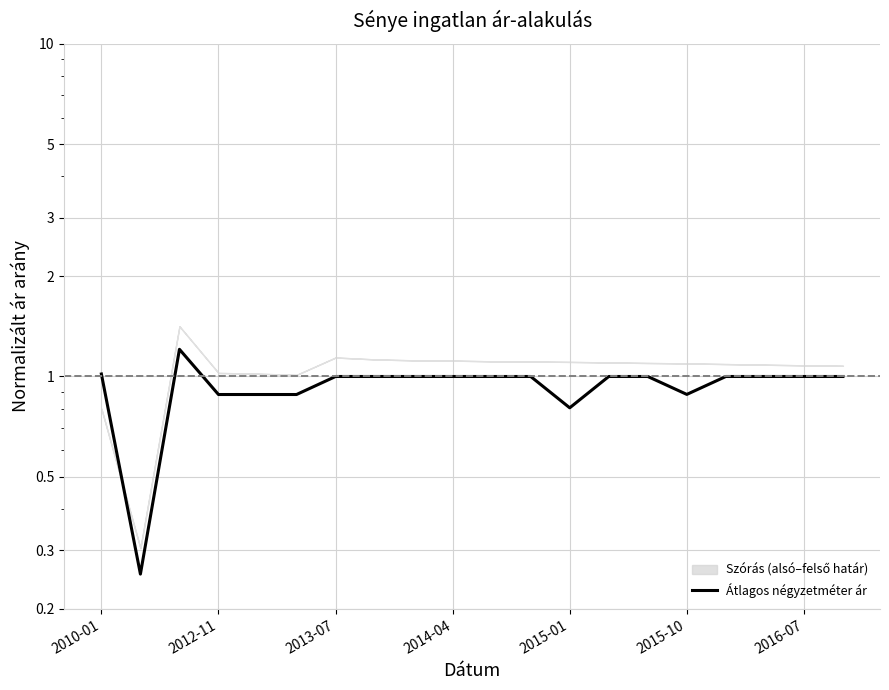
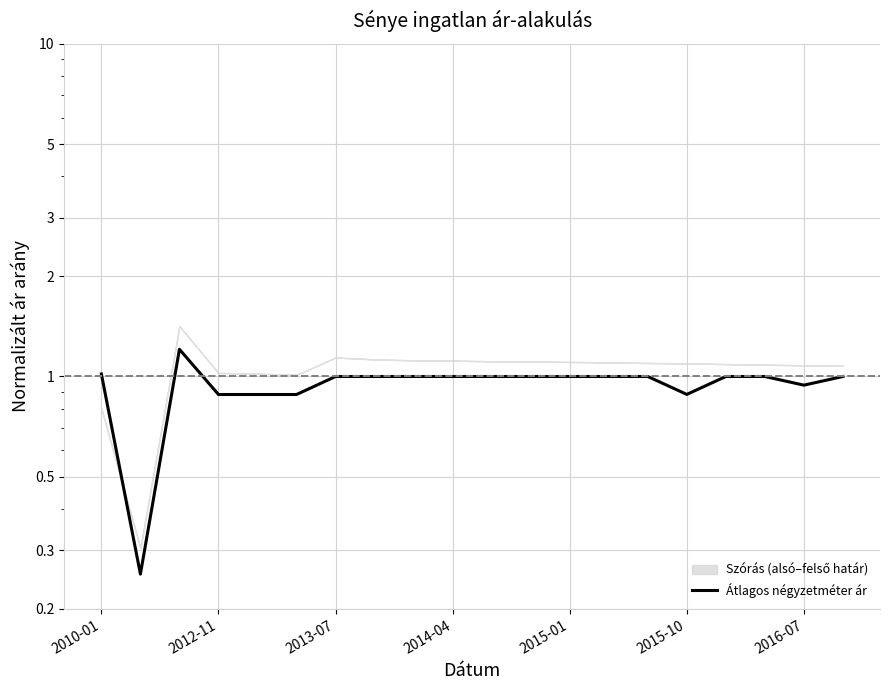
Átlagos négyzetméter ár, 2015-01: 0.81 -> 1.00
Átlagos négyzetméter ár, 2016-07: 1.00 -> 0.94
